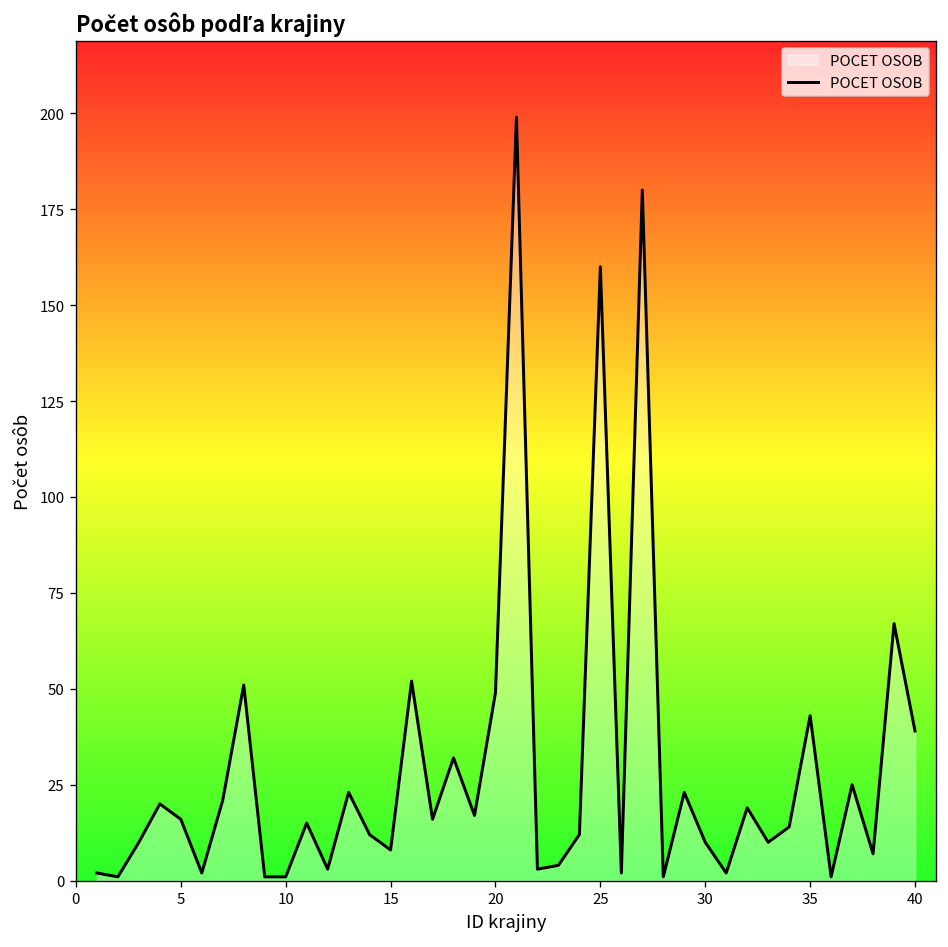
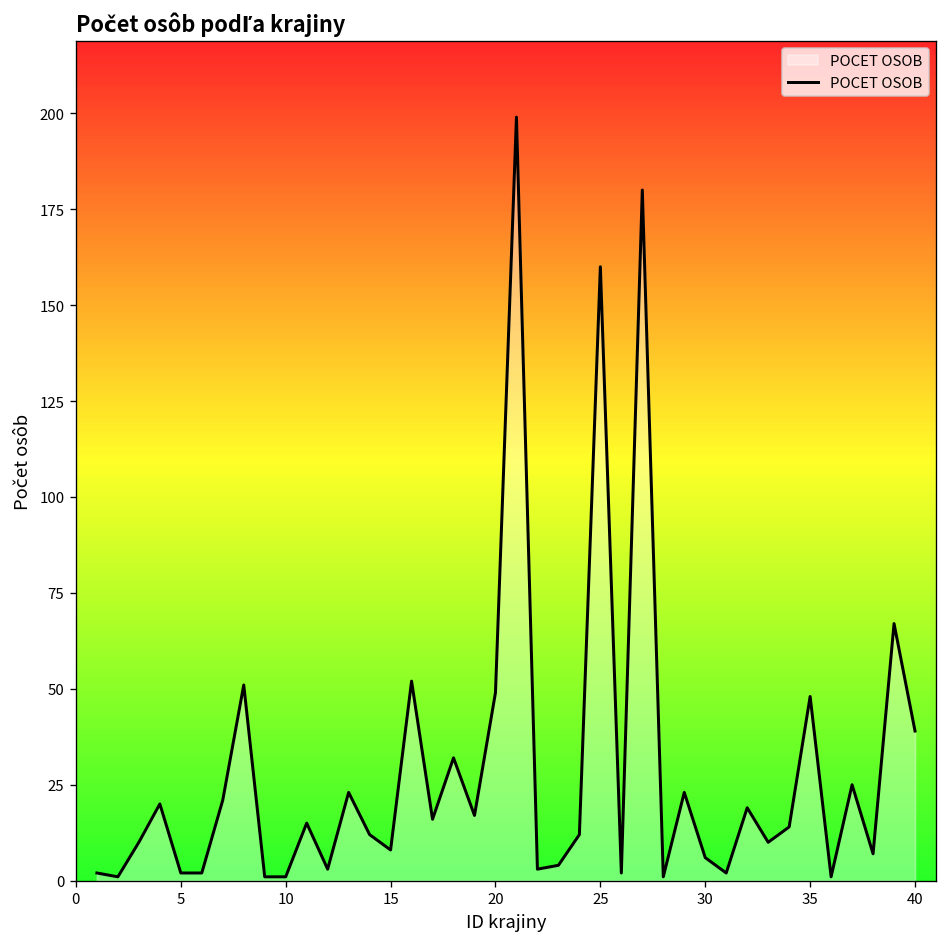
5: 16 -> 2
30: 10 -> 6
35: 43 -> 48
